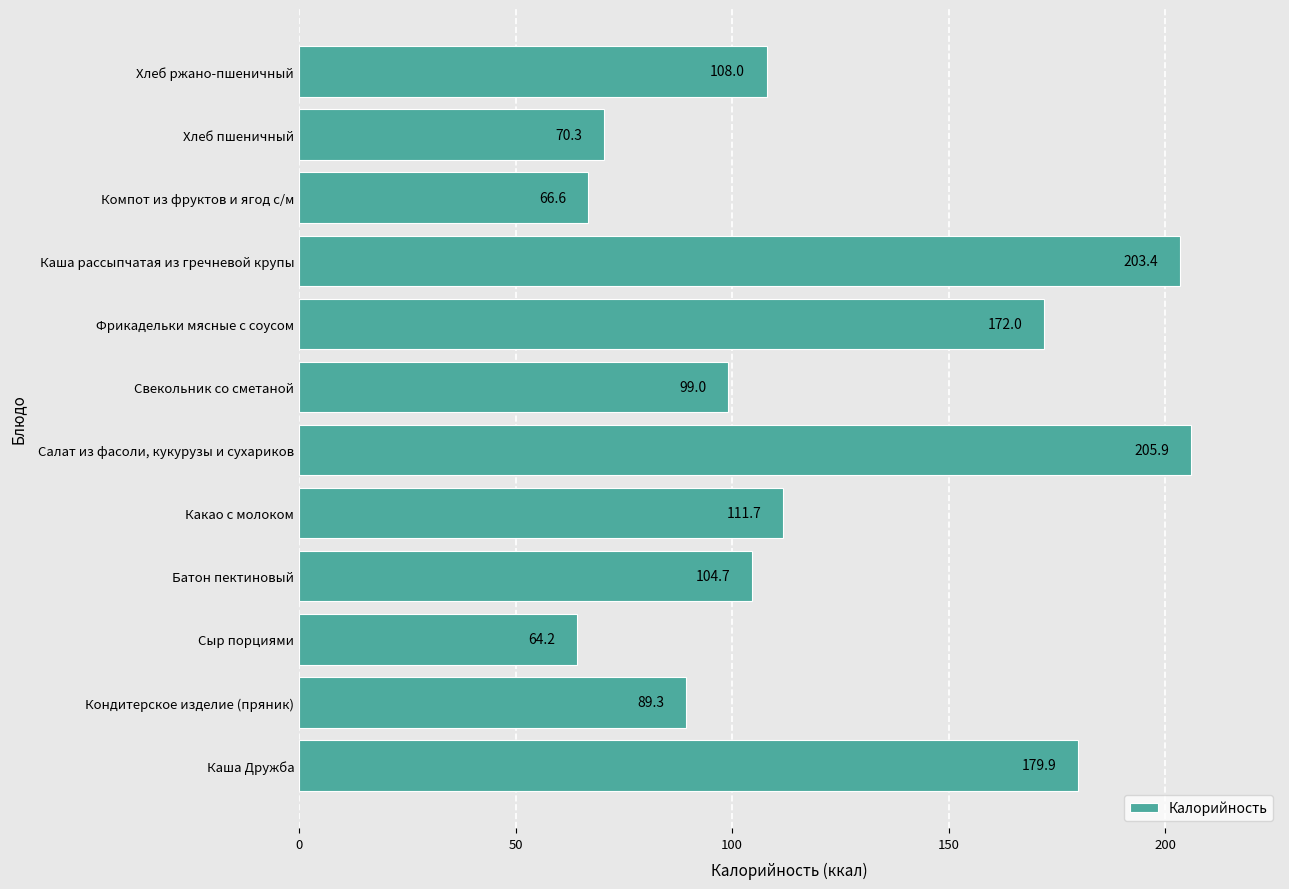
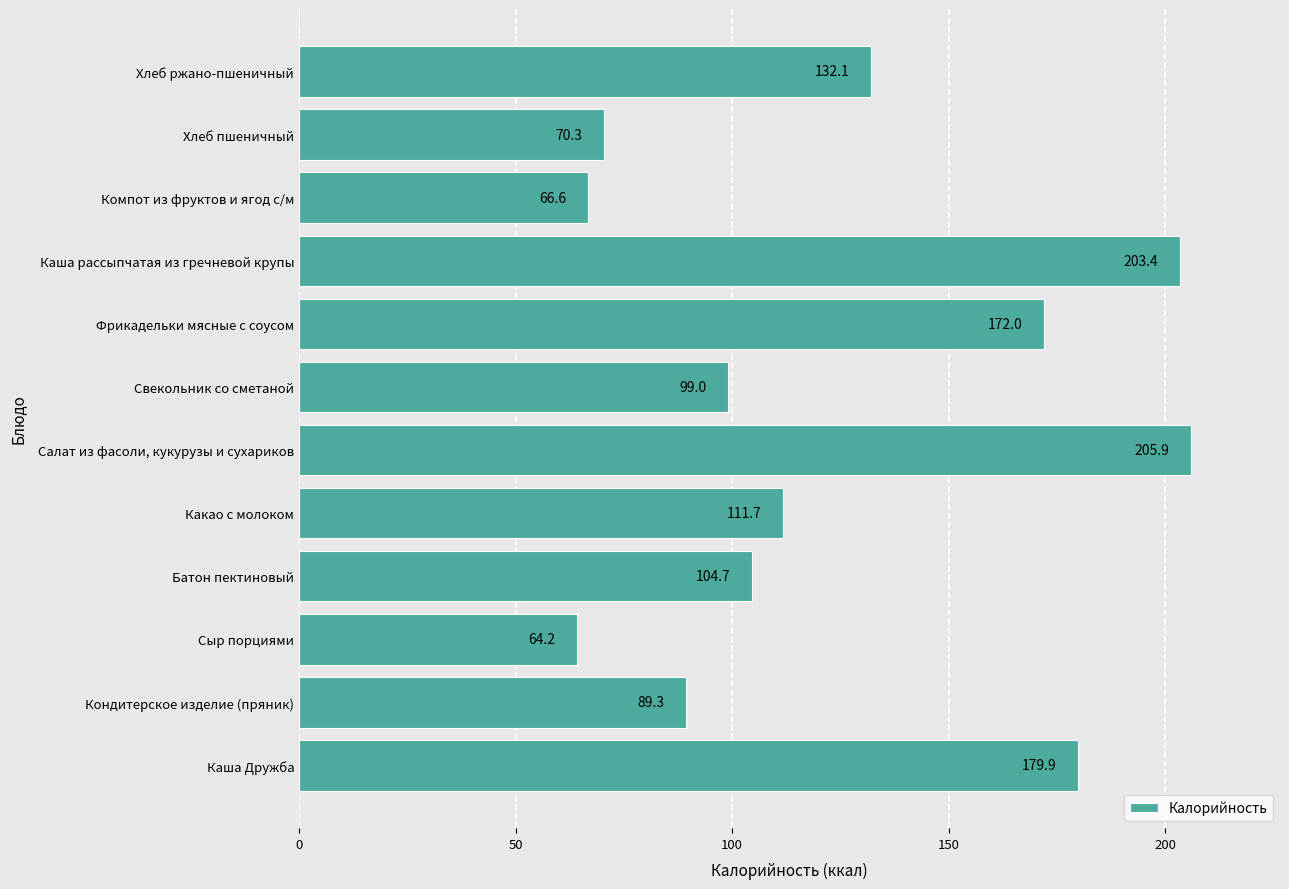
Хлеб ржано-пшеничный: 108.0 -> 132.1
